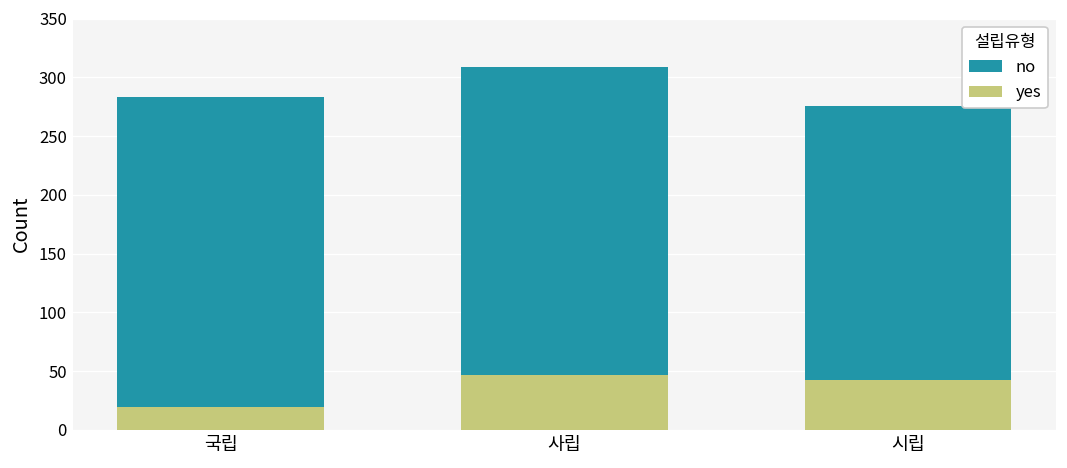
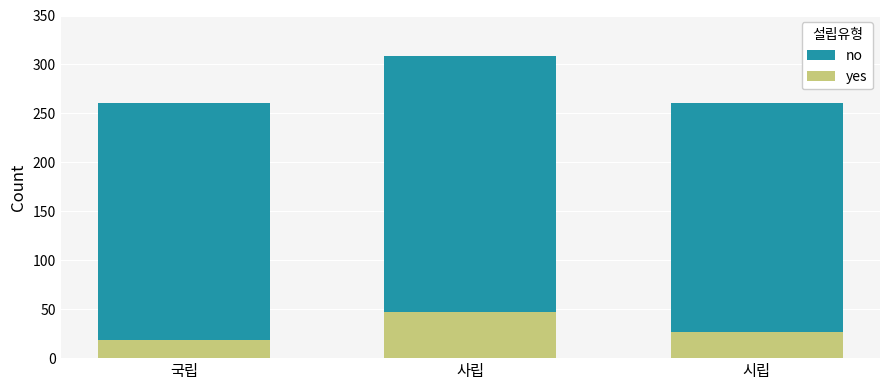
no, 국립: 260 -> 240
yes, 시립: 40 -> 30
